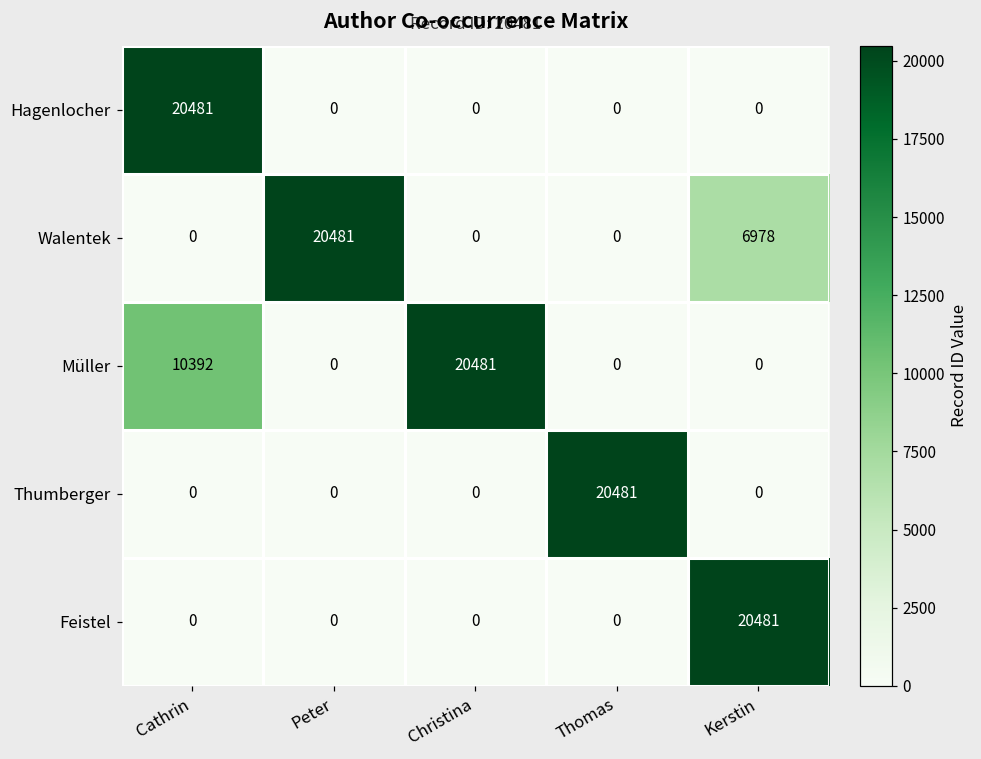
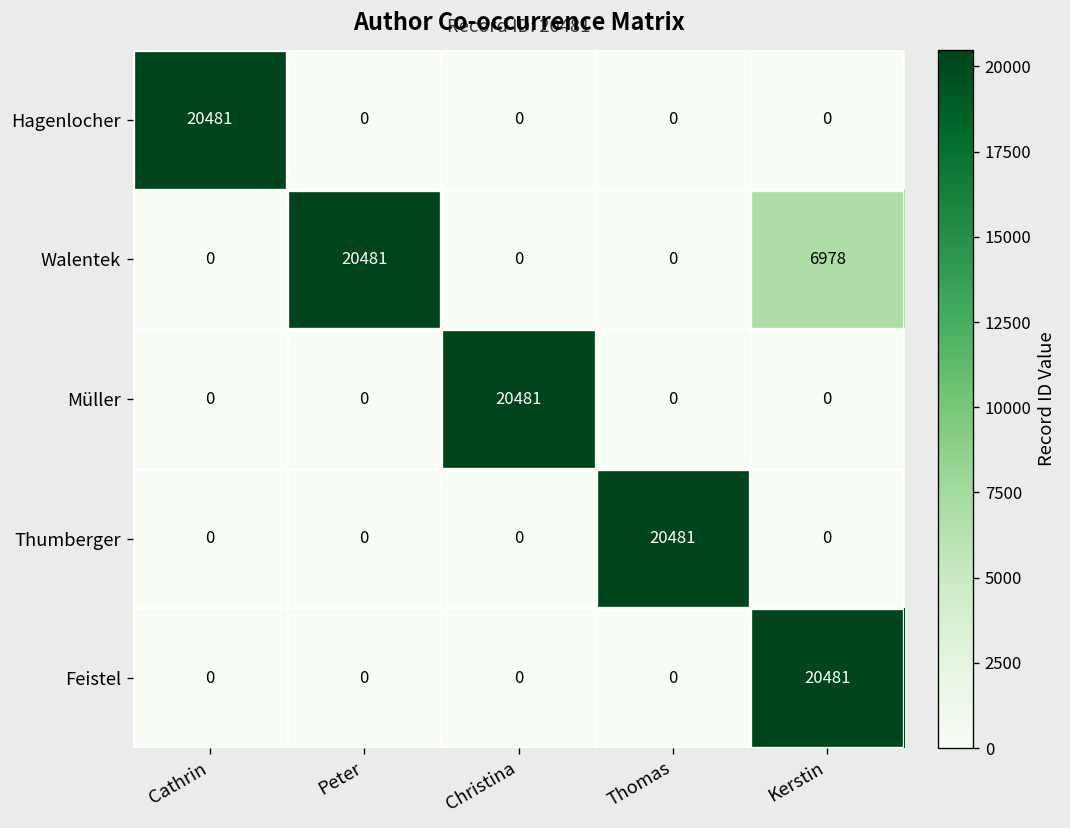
Müller, Cathrin: 10392 -> 0
